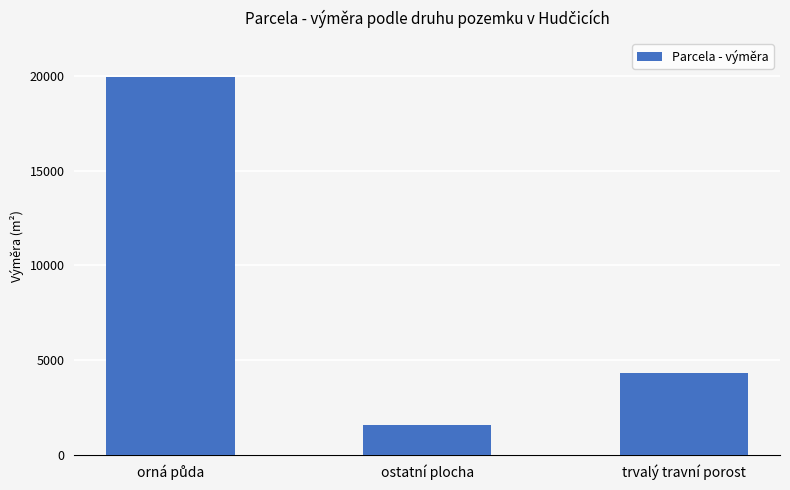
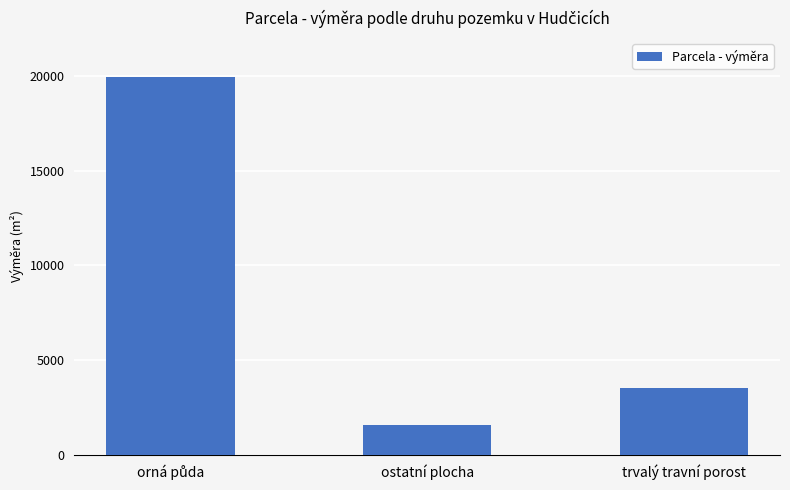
trvalý travní porost: 4300 -> 3500
